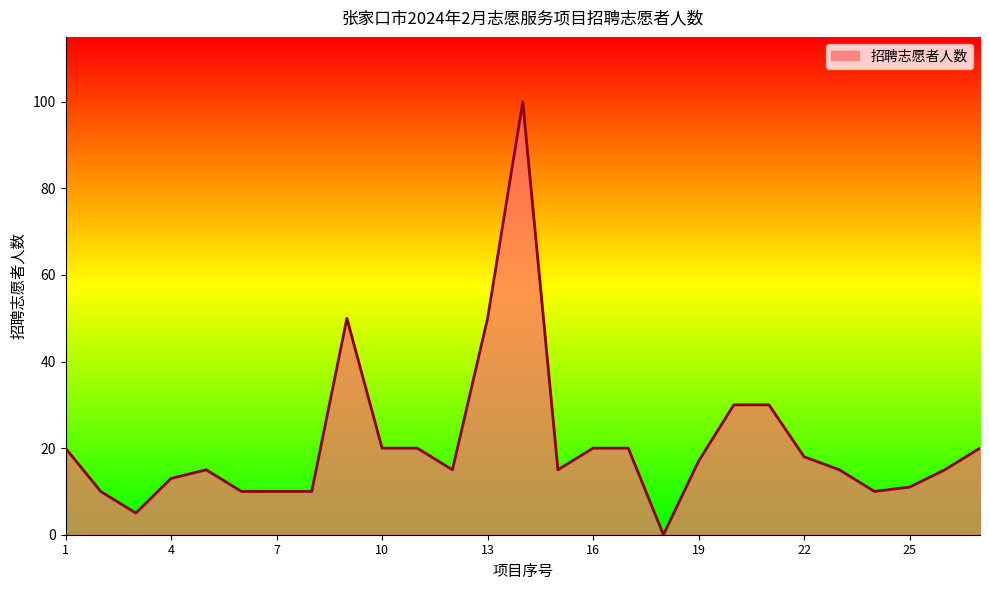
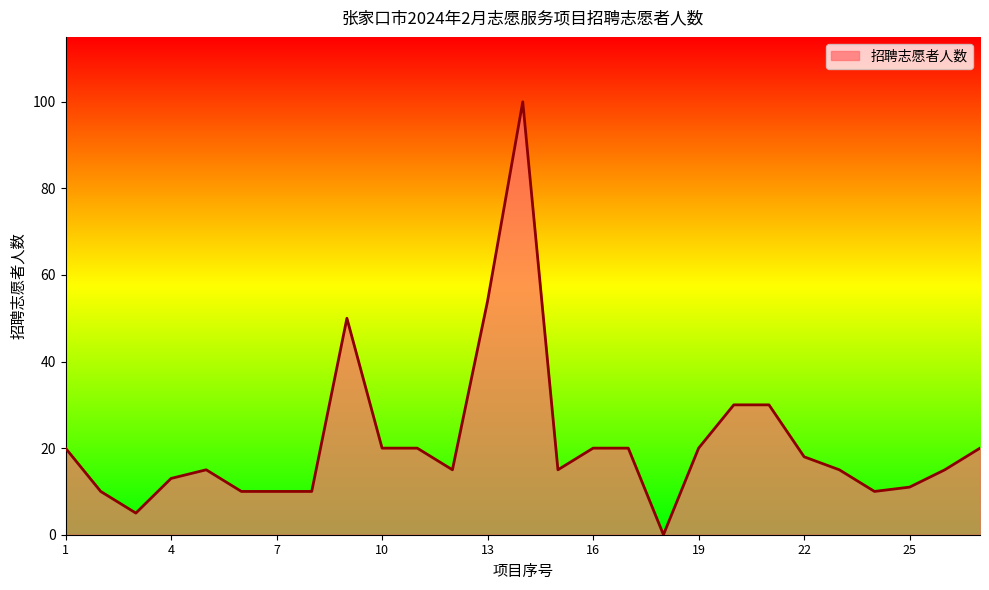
13: 50 -> 54
19: 17 -> 20
